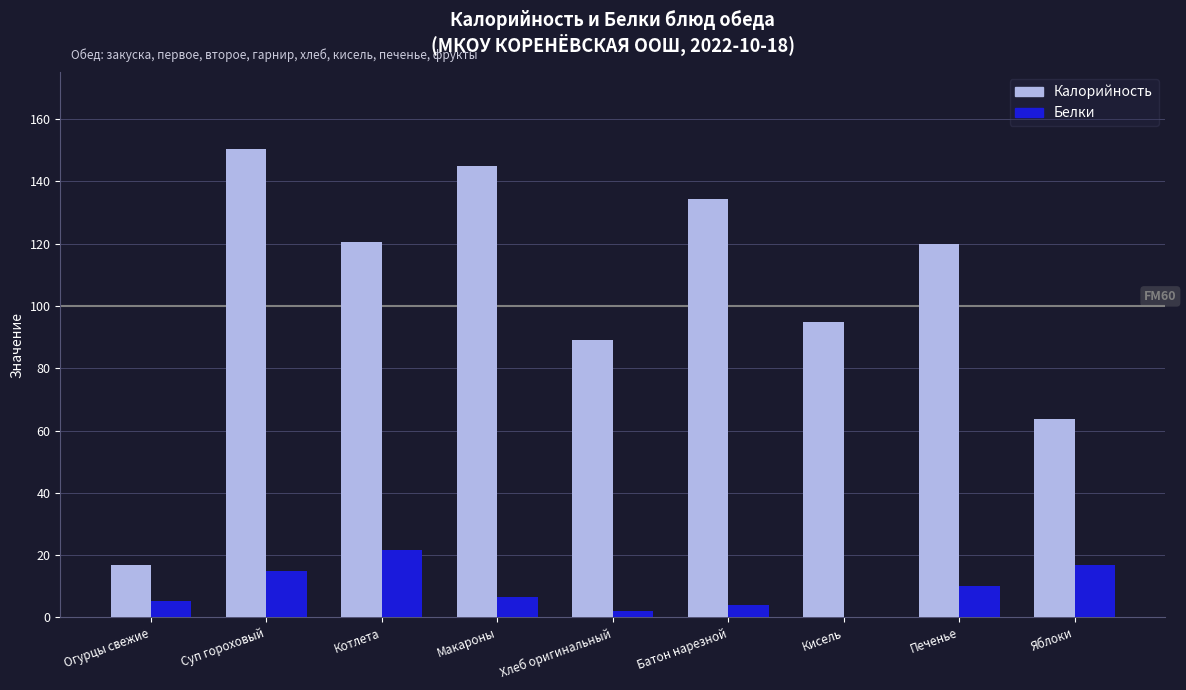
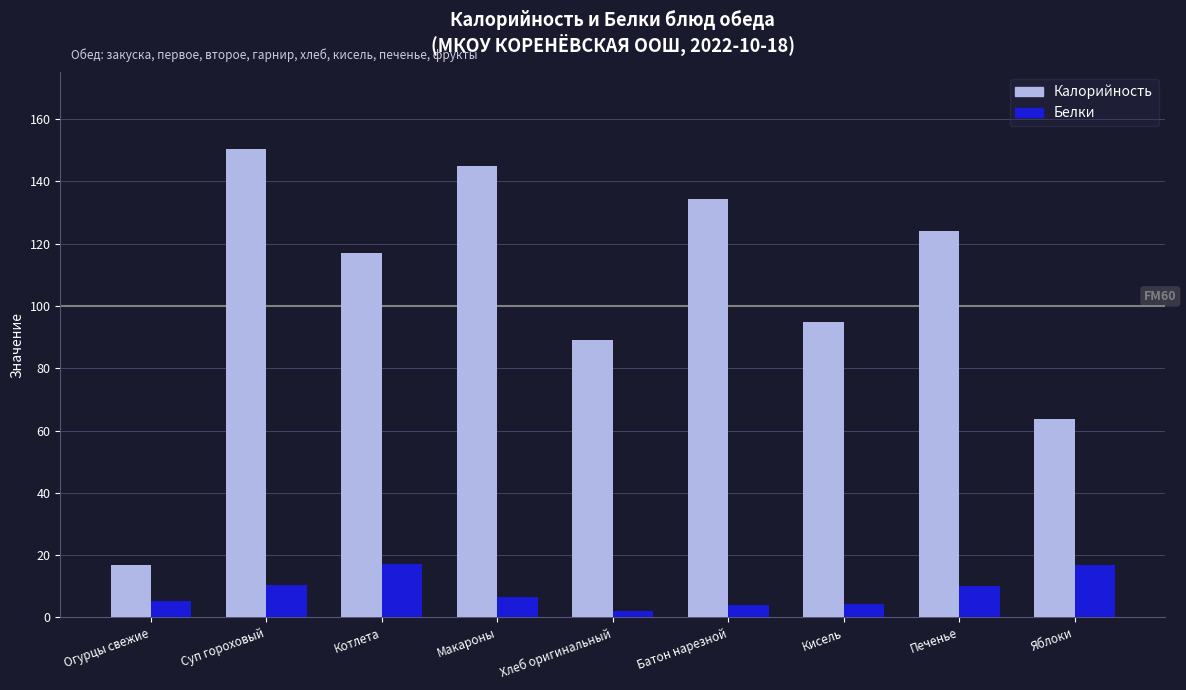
Белки, Суп гороховый: 15 -> 10
Калорийность, Котлета: 121 -> 117
Белки, Котлета: 22 -> 17
Белки, Кисель: 0 -> 4
Калорийность, Печенье: 120 -> 124
